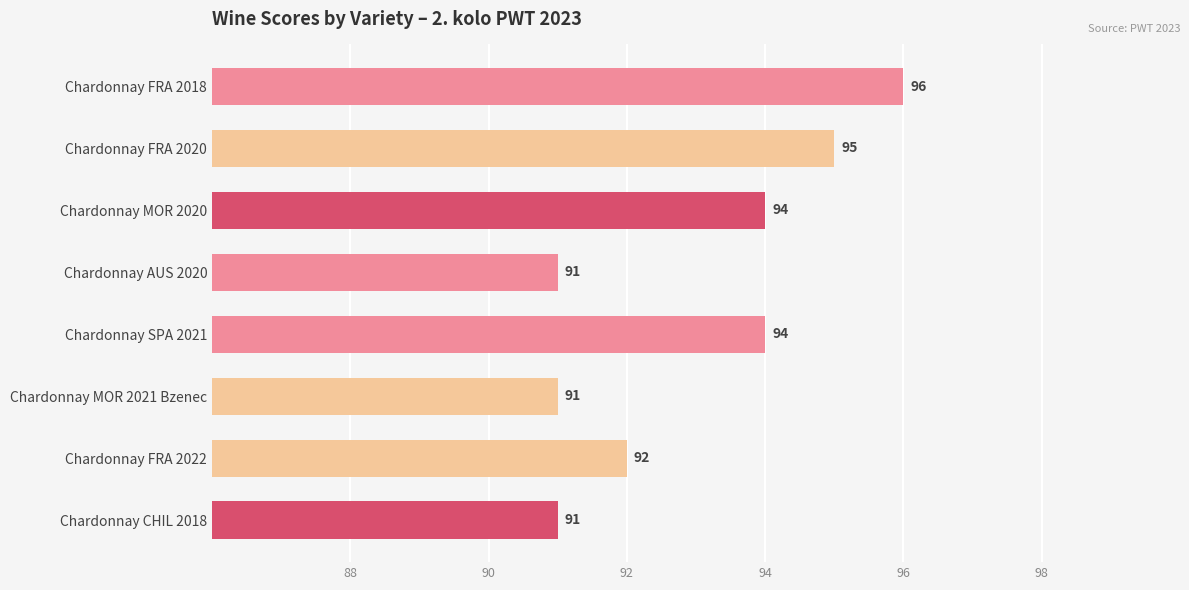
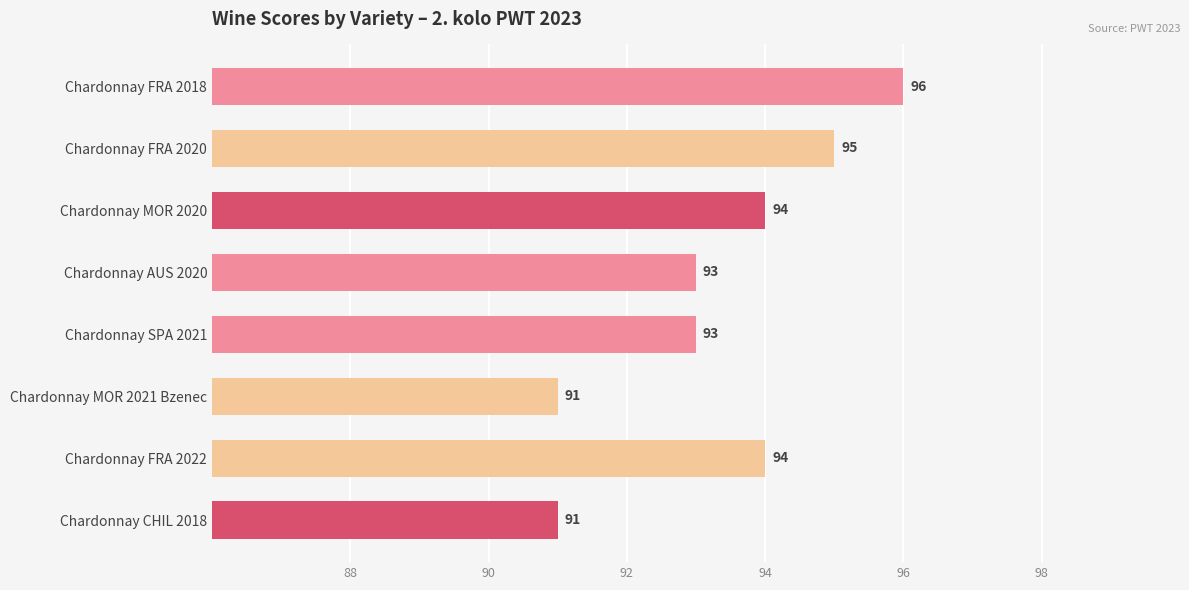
Chardonnay AUS 2020: 91 -> 93
Chardonnay SPA 2021: 94 -> 93
Chardonnay FRA 2022: 92 -> 94
